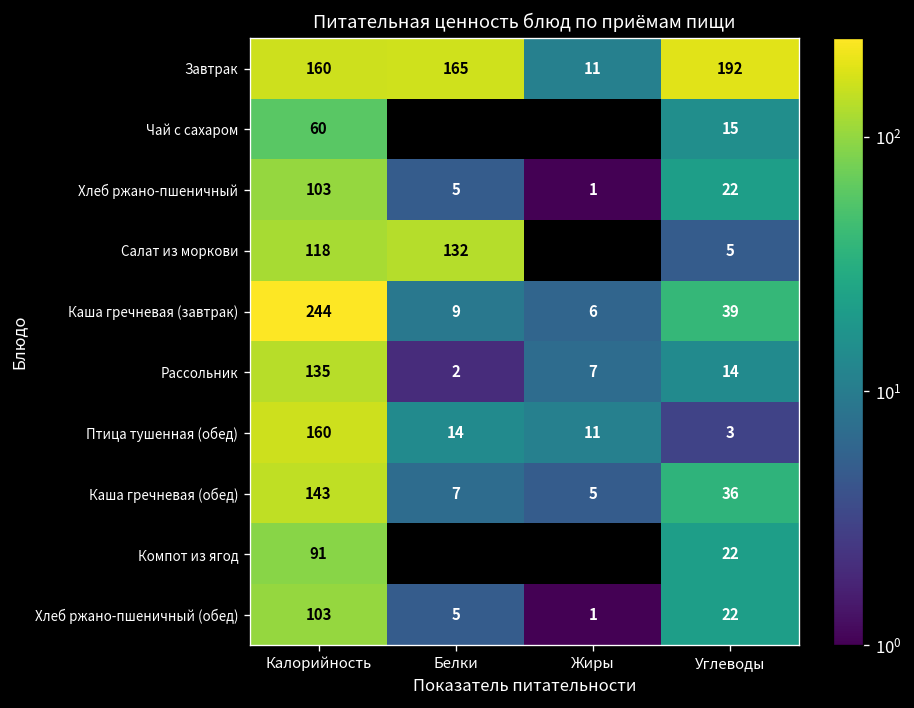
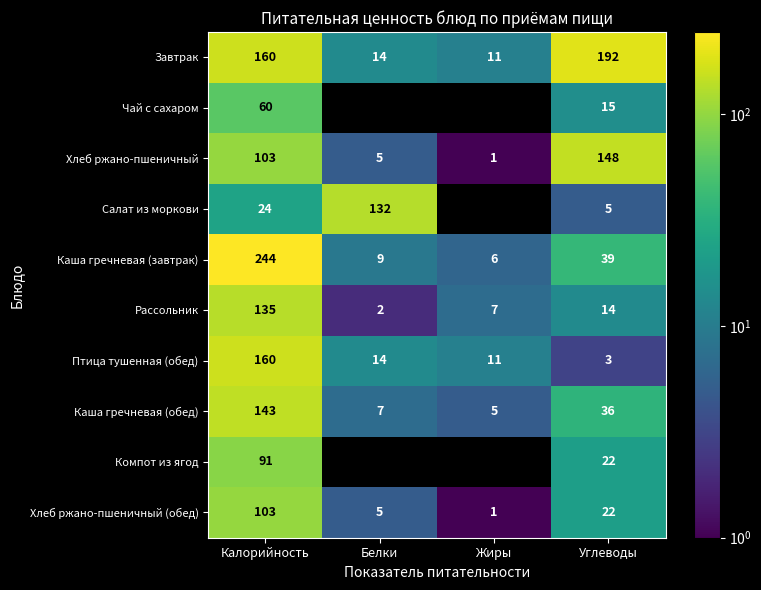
Завтрак, Белки: 165 -> 14
Хлеб ржано-пшеничный, Углеводы: 22 -> 148
Салат из моркови, Калорийность: 118 -> 24
